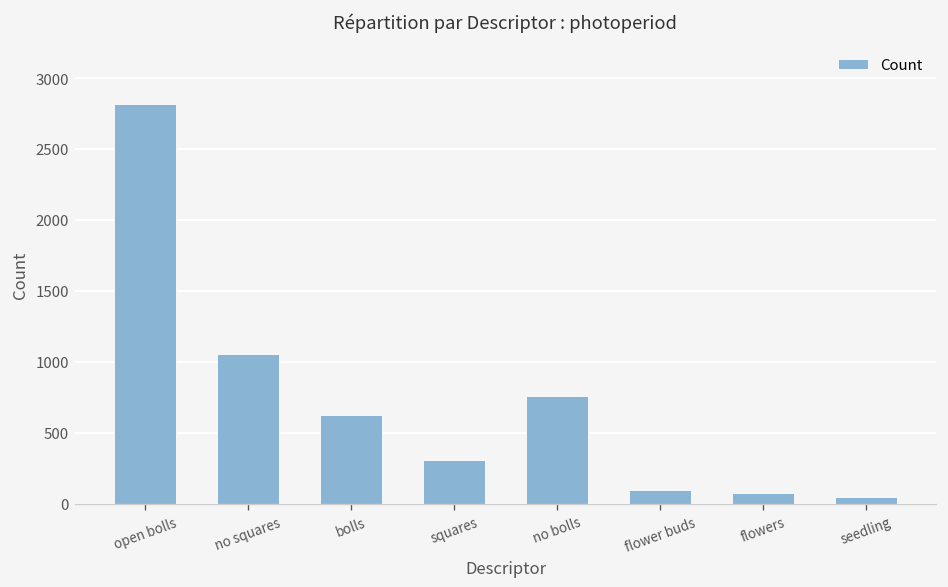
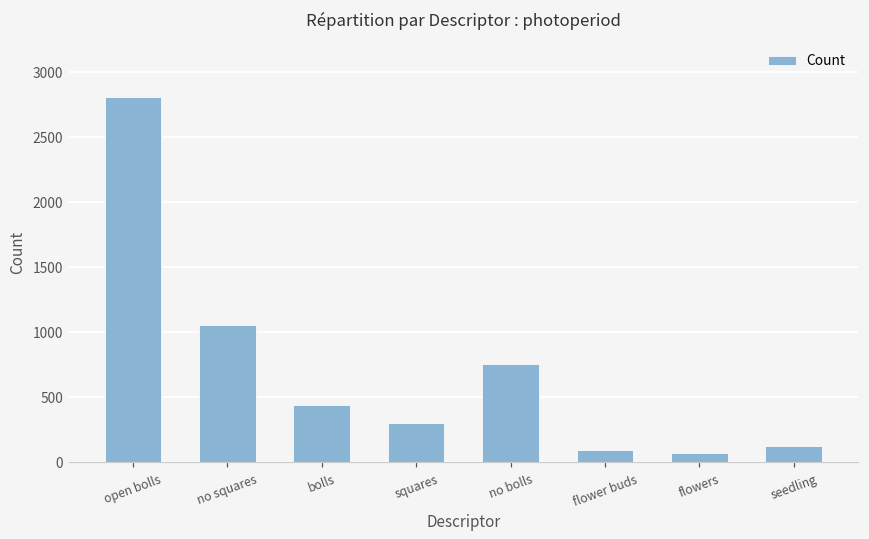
bolls: 620 -> 440
seedling: 50 -> 130
